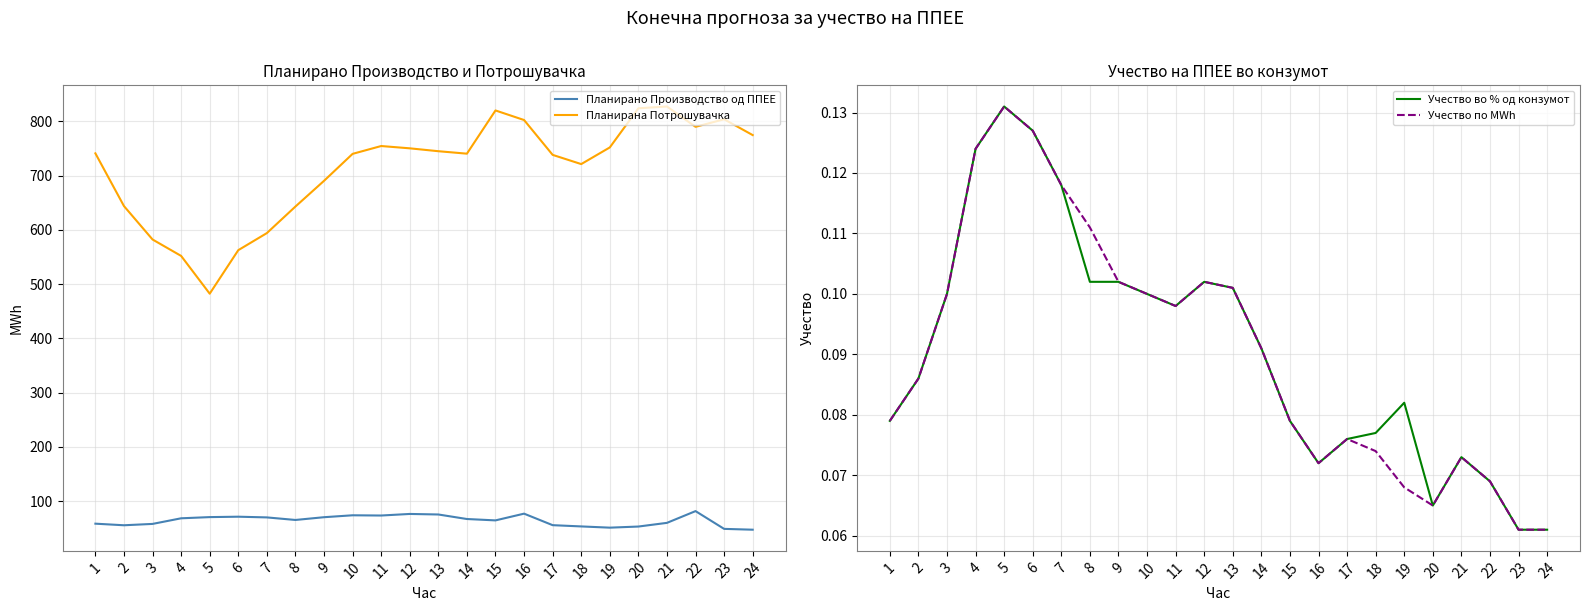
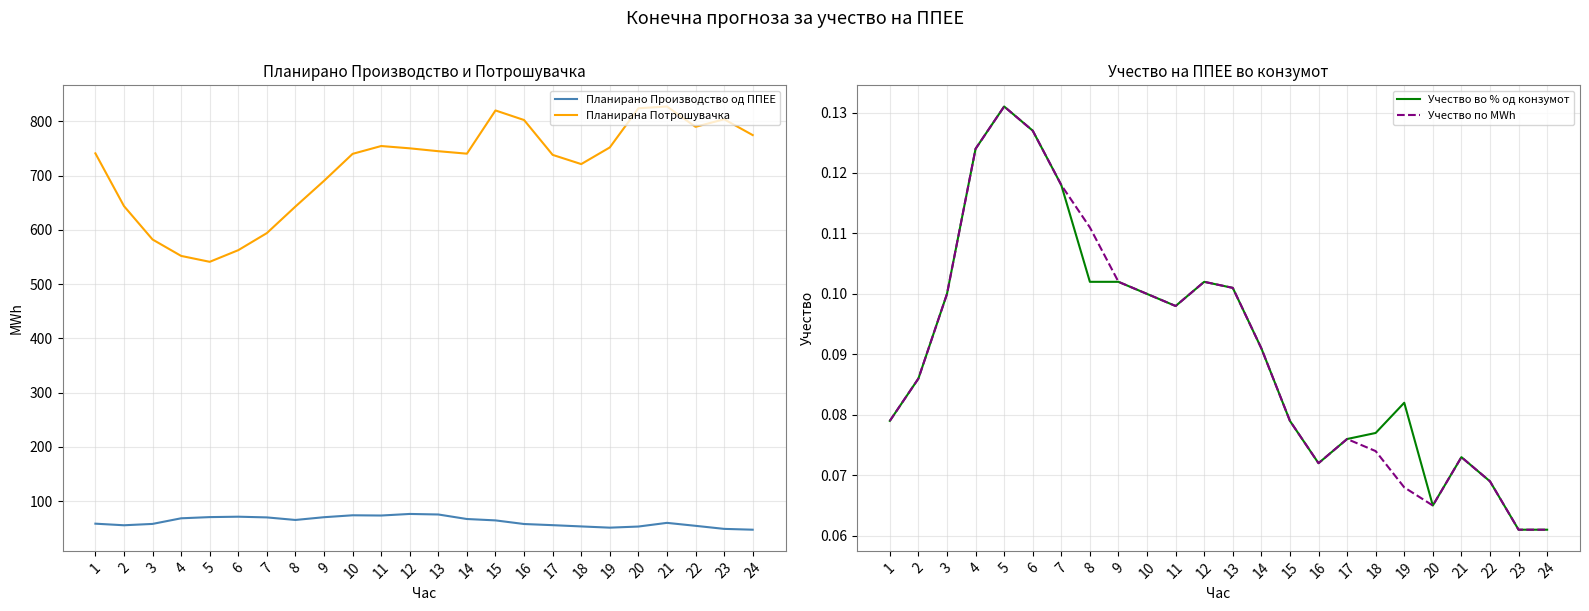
Планирано Производство и Потрошувачка, Планирана Потрошувачка, 5: 480 -> 540
Планирано Производство и Потрошувачка, Планирано Производство од ППЕЕ, 16: 80 -> 60
Планирано Производство и Потрошувачка, Планирано Производство од ППЕЕ, 22: 80 -> 50
